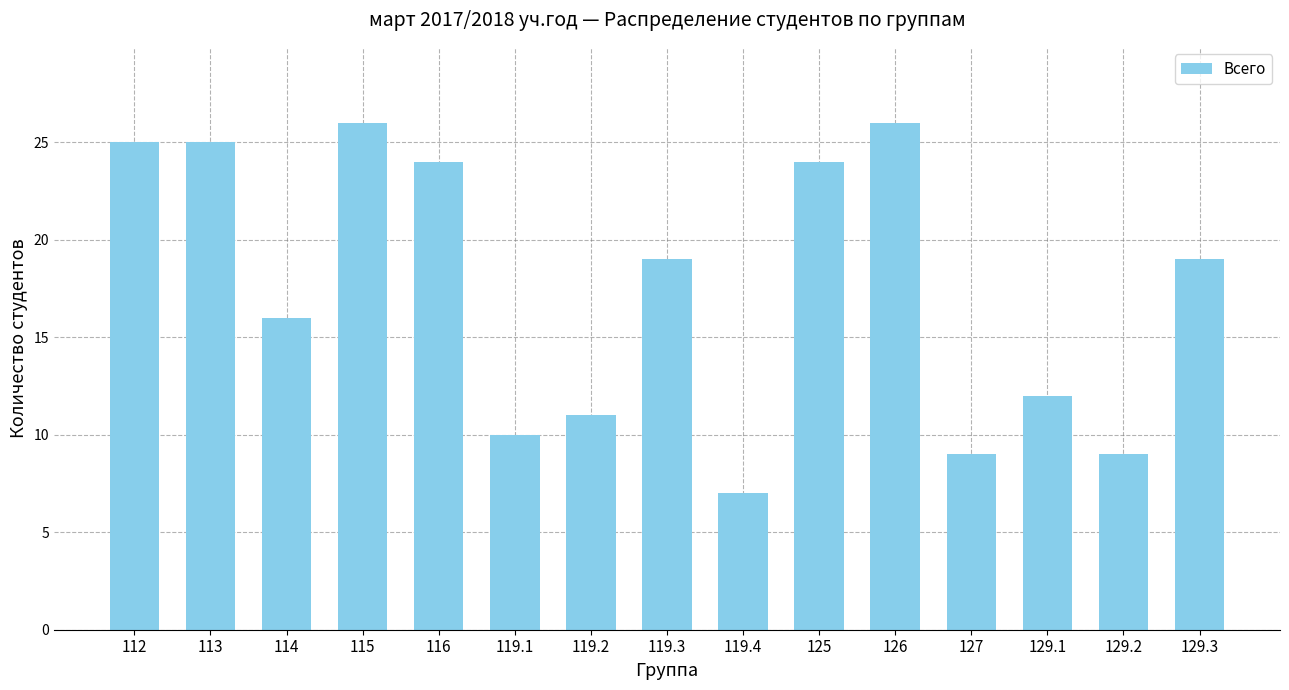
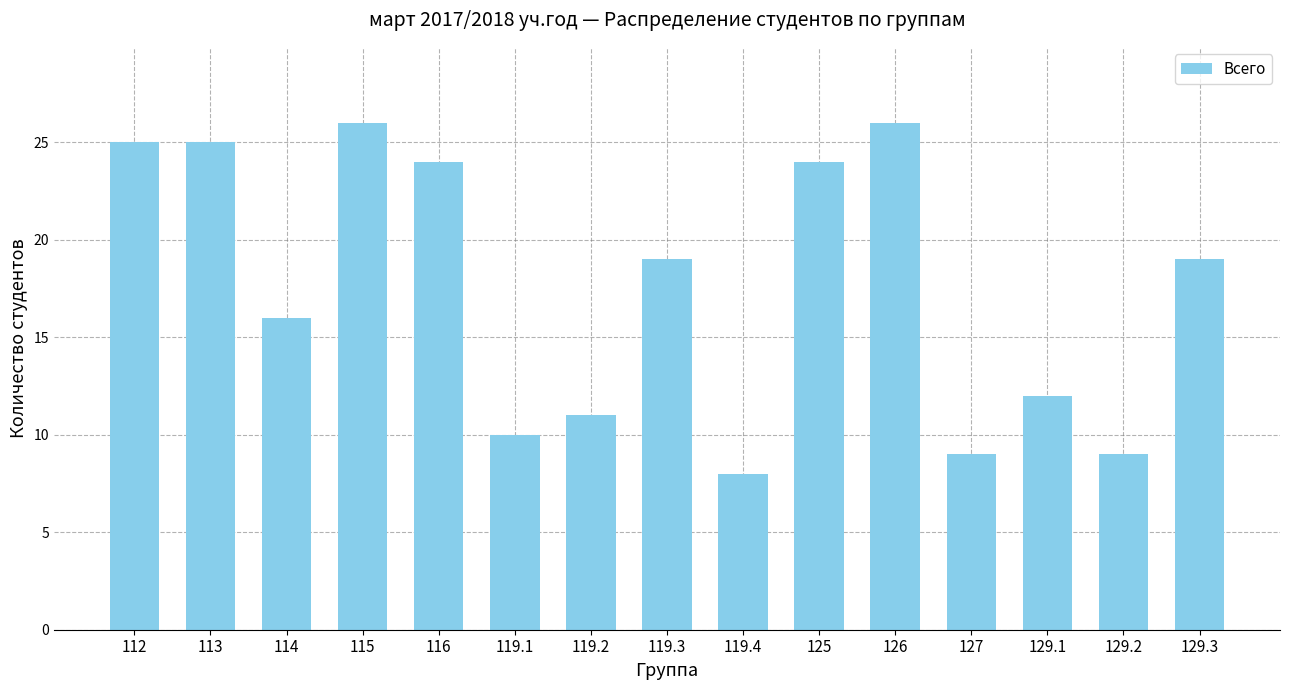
119.4: 7 -> 8
